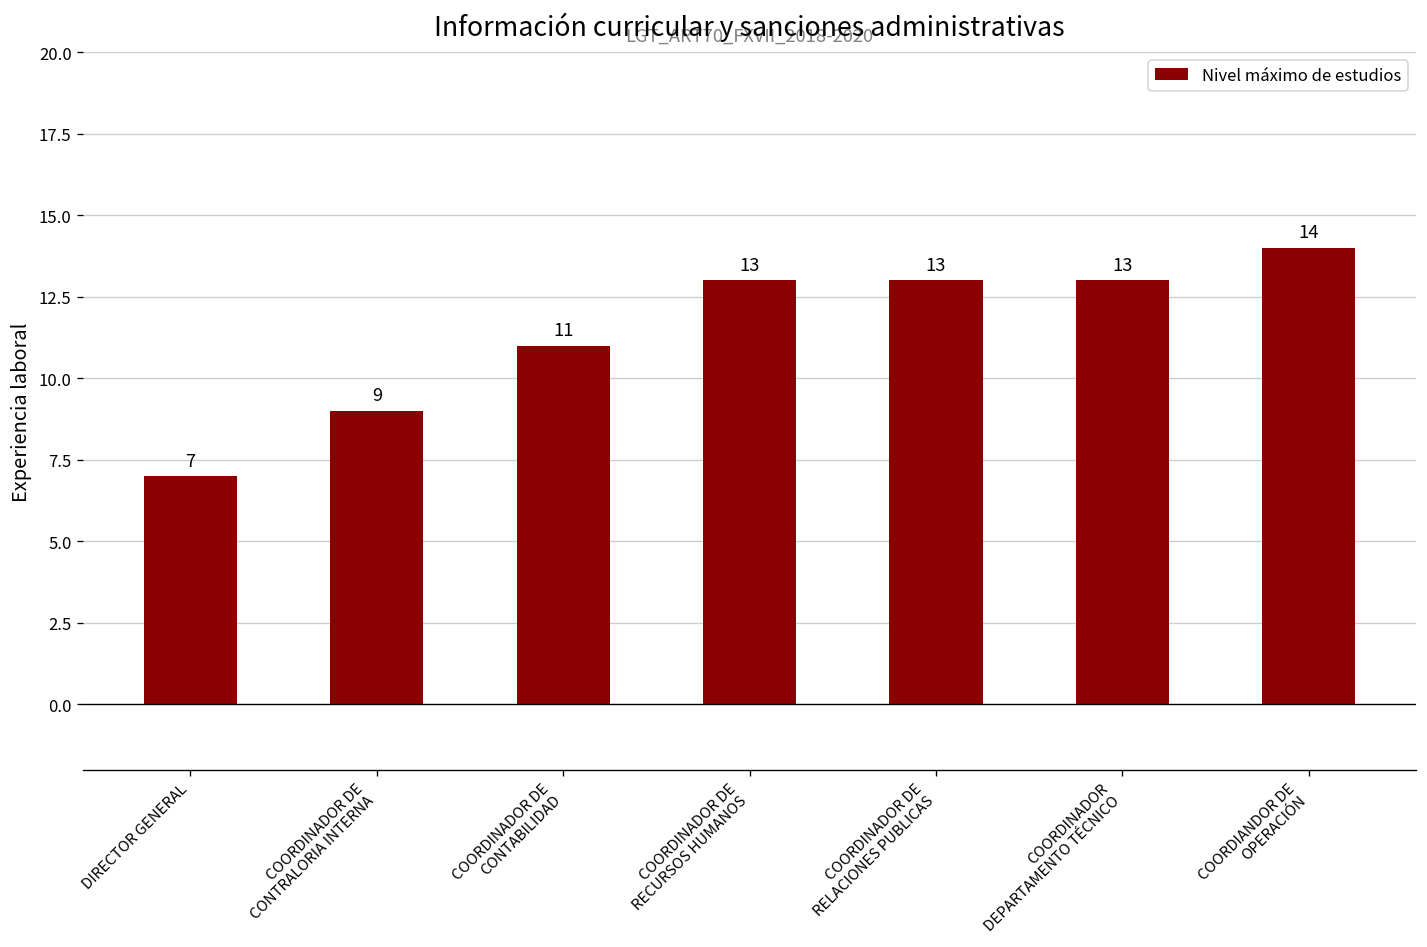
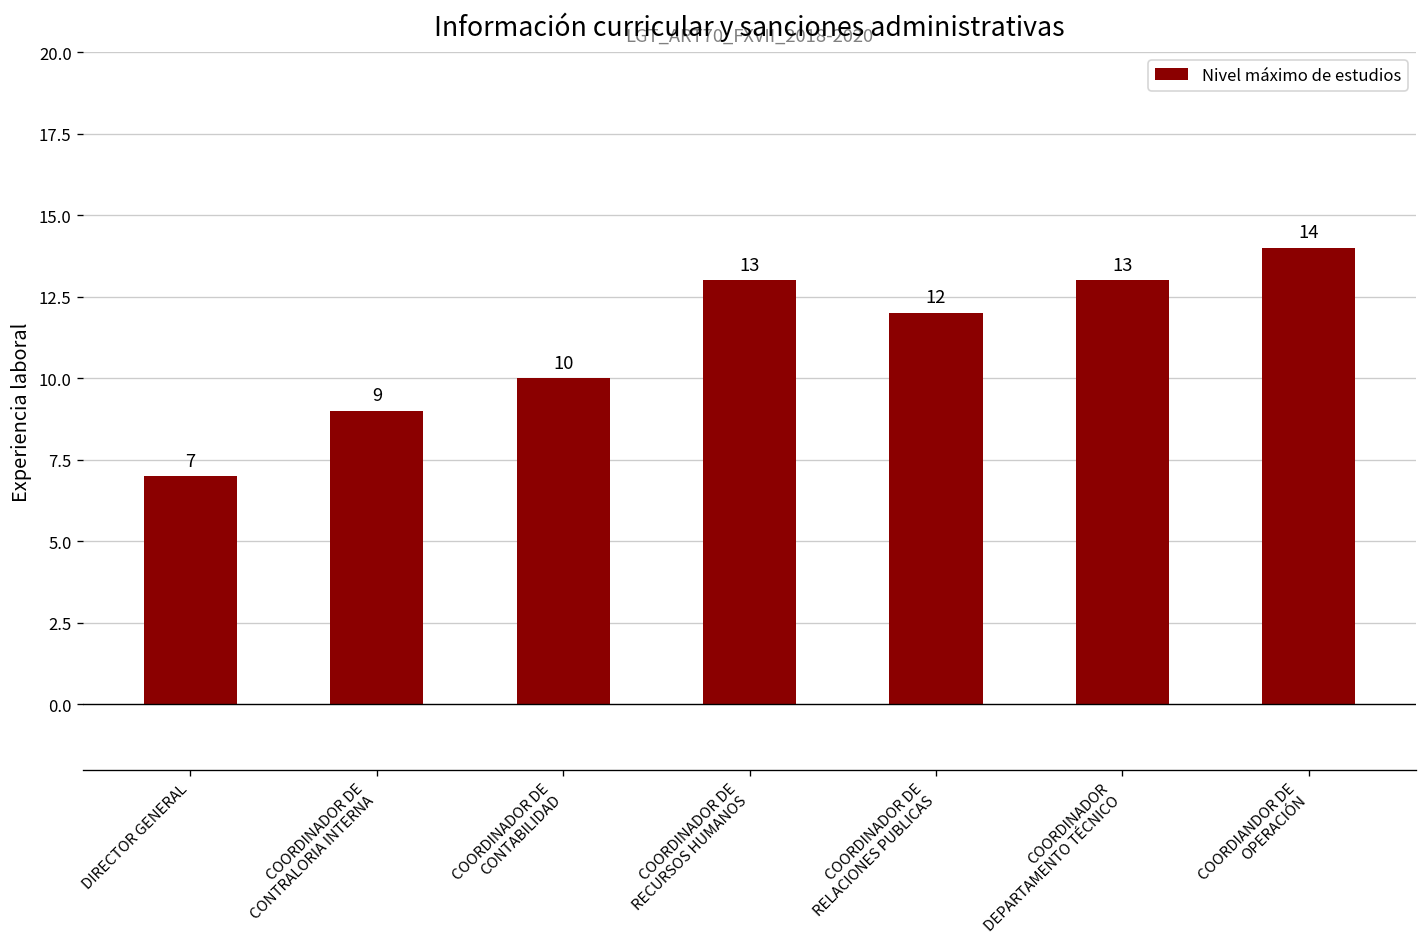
COORDINADOR DE CONTABILIDAD: 11 -> 10
COORDINADOR DE RELACIONES PUBLICAS: 13 -> 12
